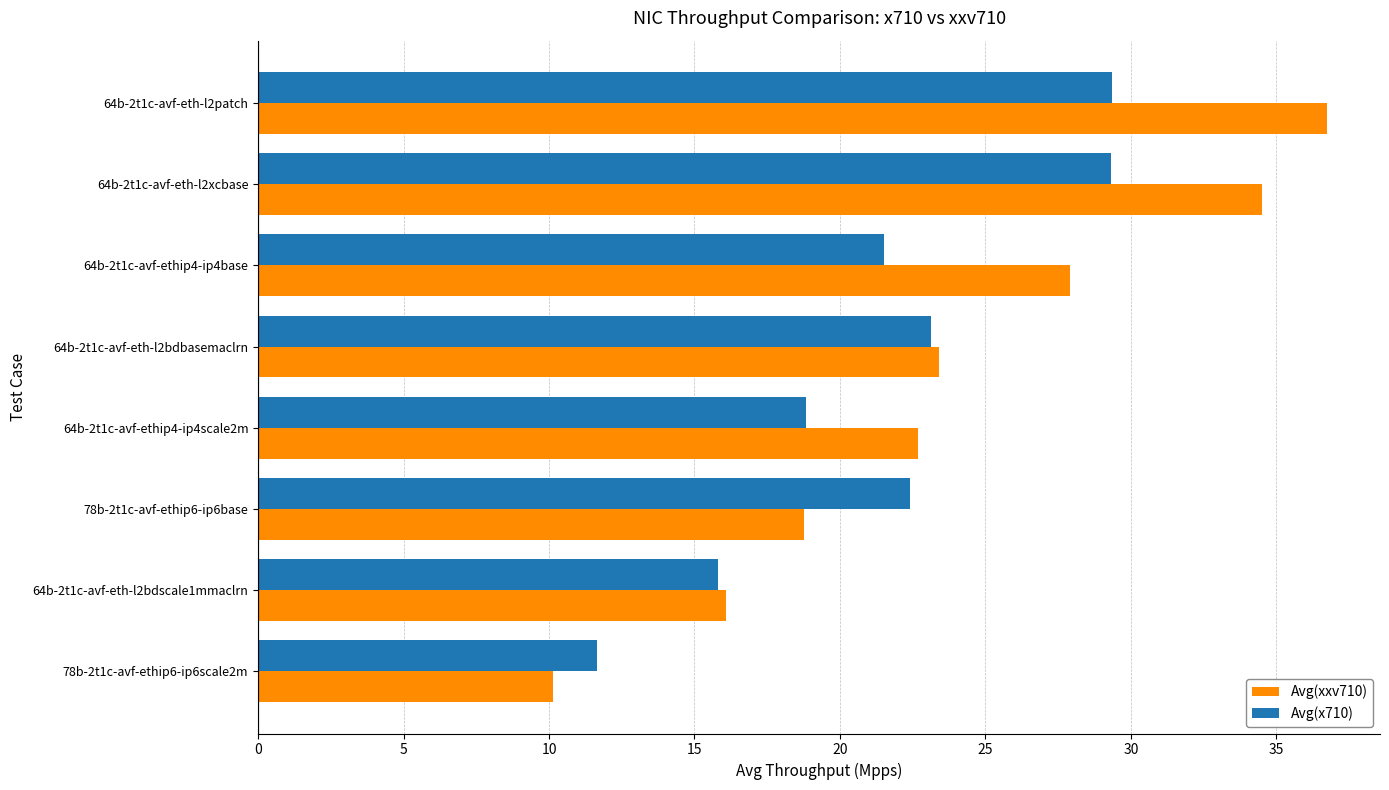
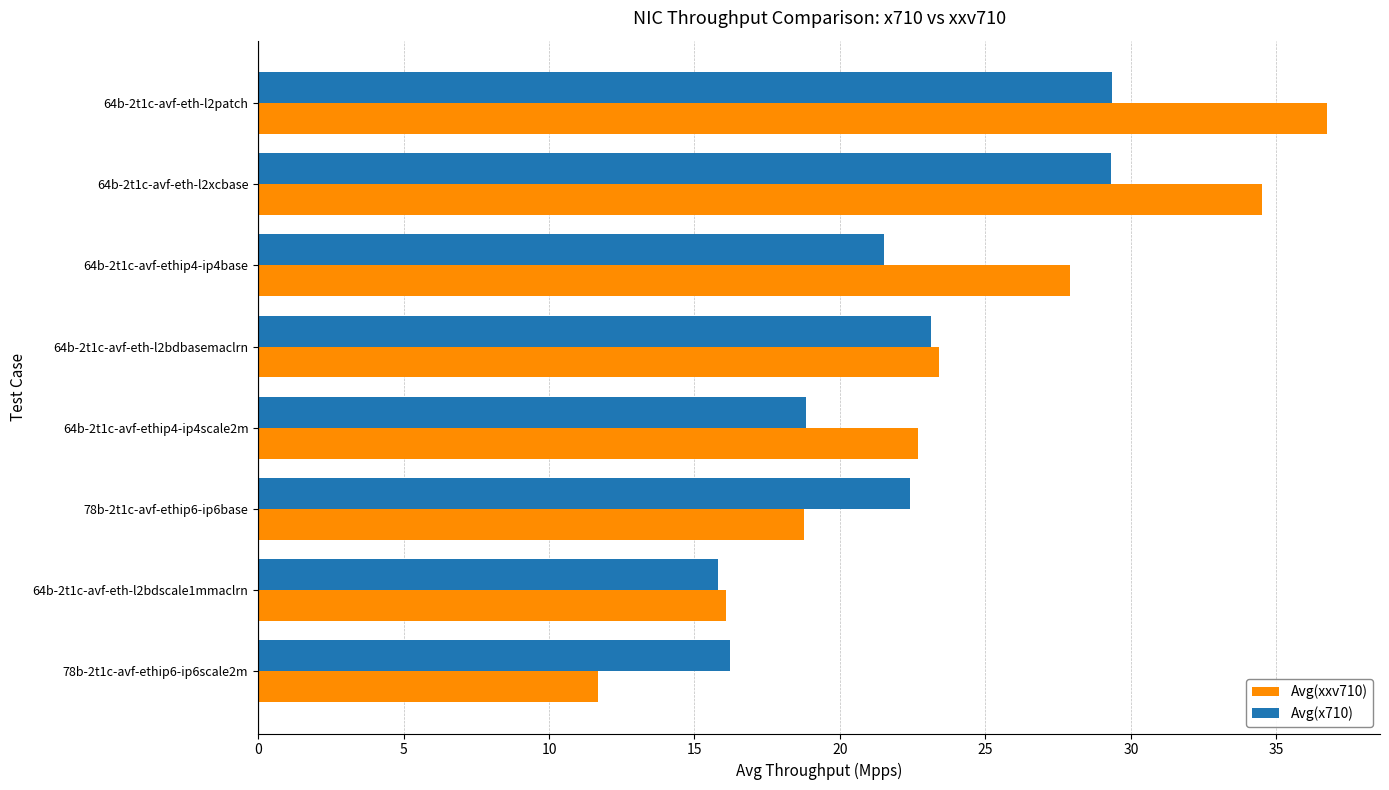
Avg(x710), 78b-2t1c-avf-ethip6-ip6scale2m: 11.7 -> 16.2
Avg(xxv710), 78b-2t1c-avf-ethip6-ip6scale2m: 10.1 -> 11.7
